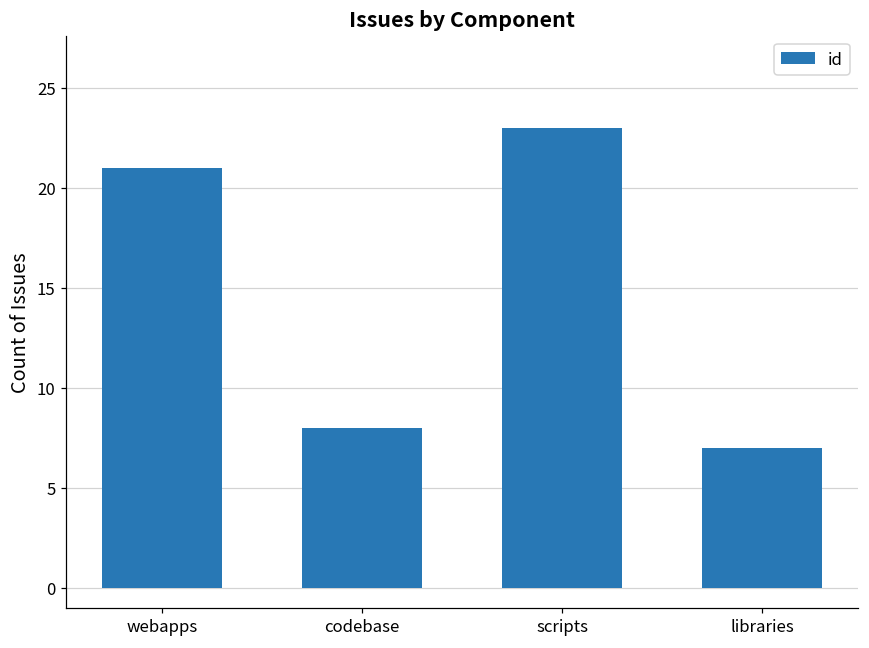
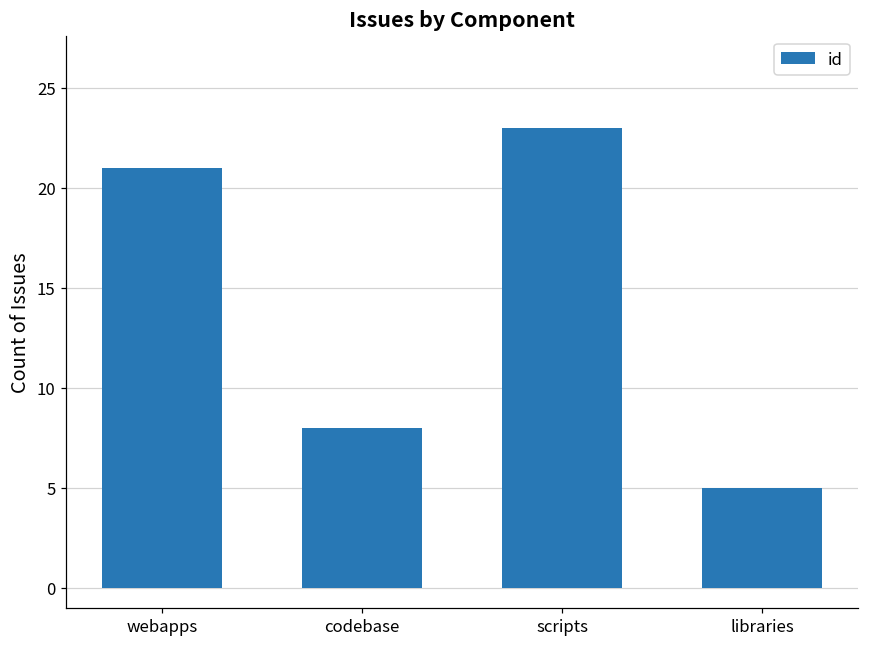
libraries: 7 -> 5
